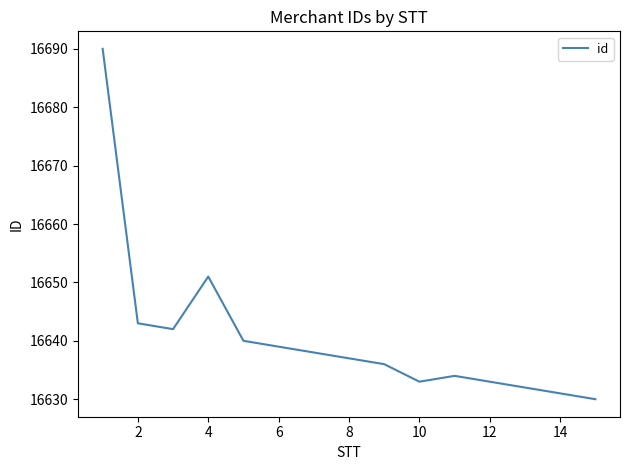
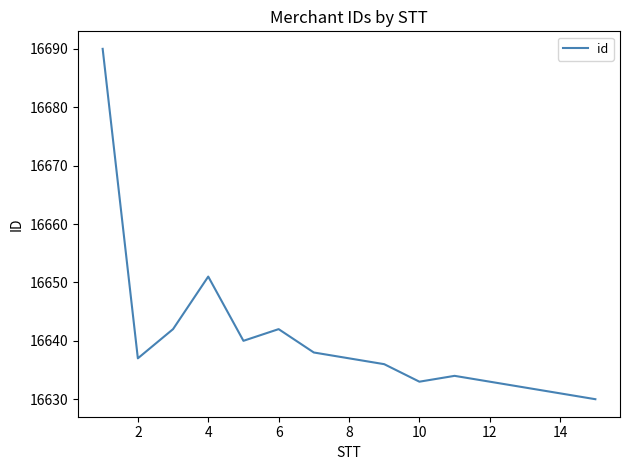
2: 16643 -> 16637
6: 16639 -> 16642
